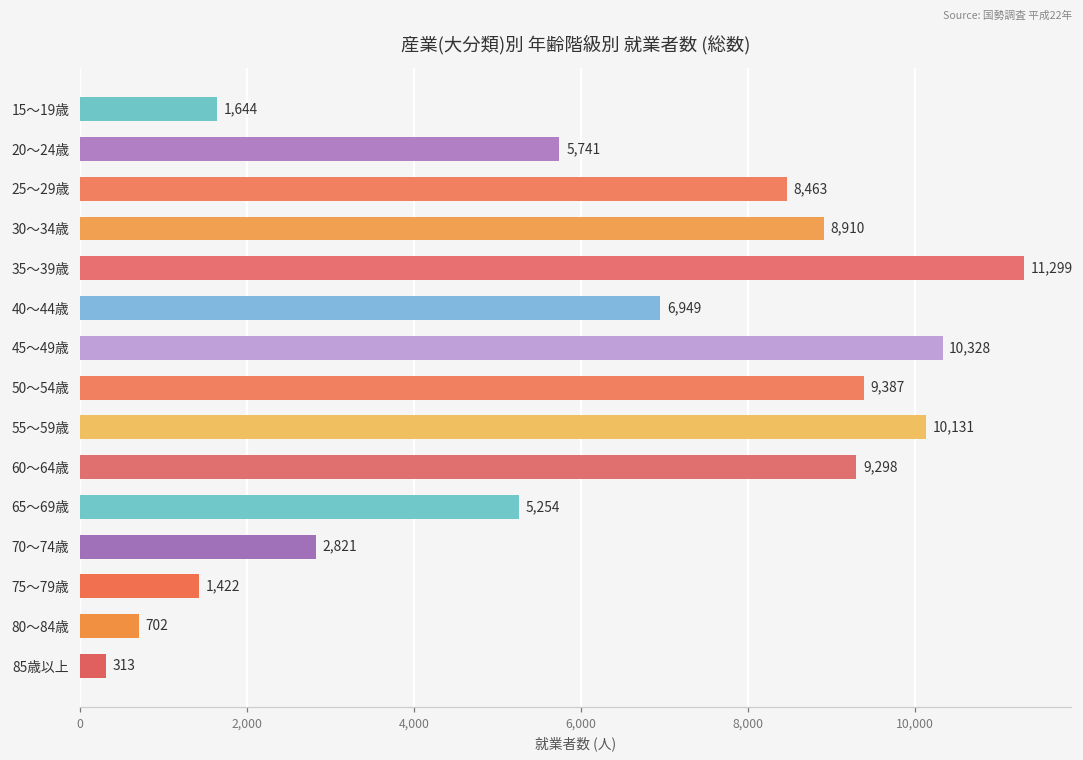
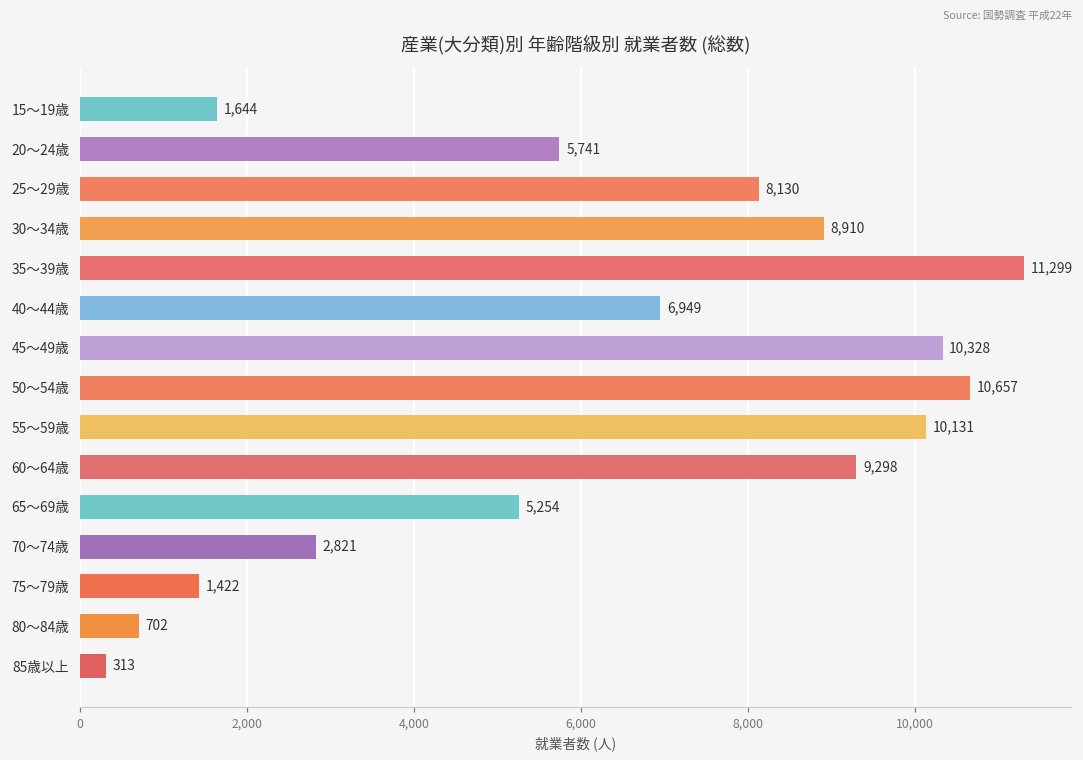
25～29歳: 8,463 -> 8,130
50～54歳: 9,387 -> 10,657
